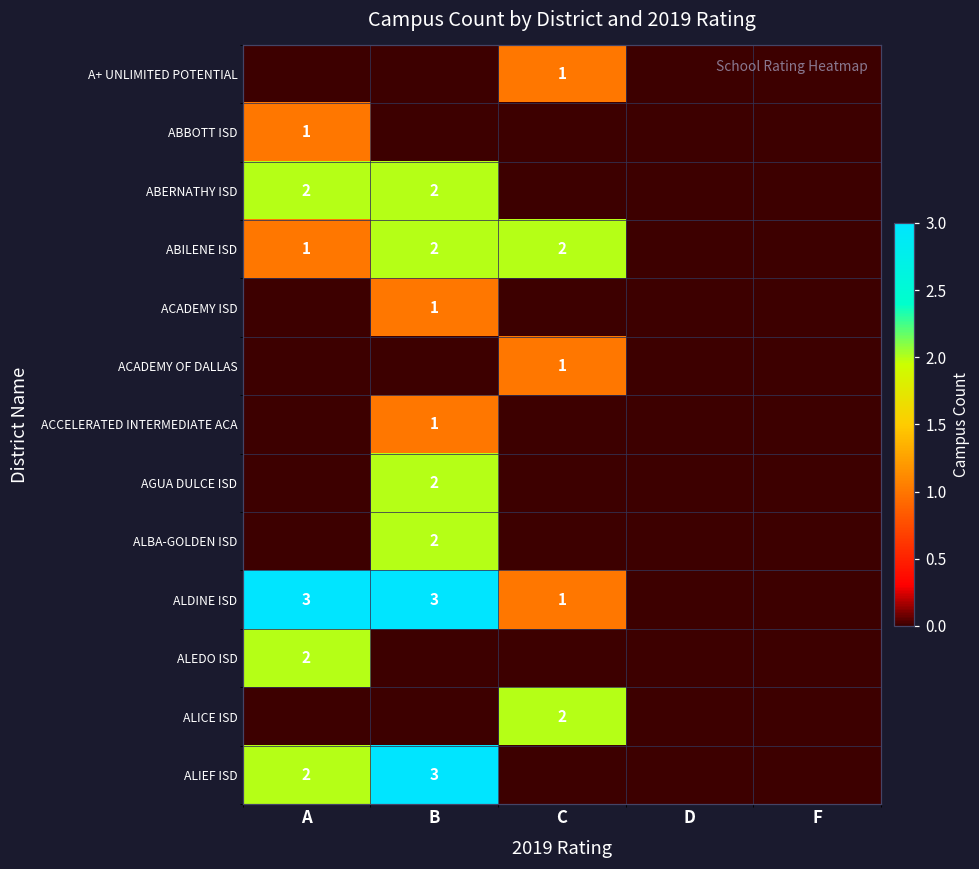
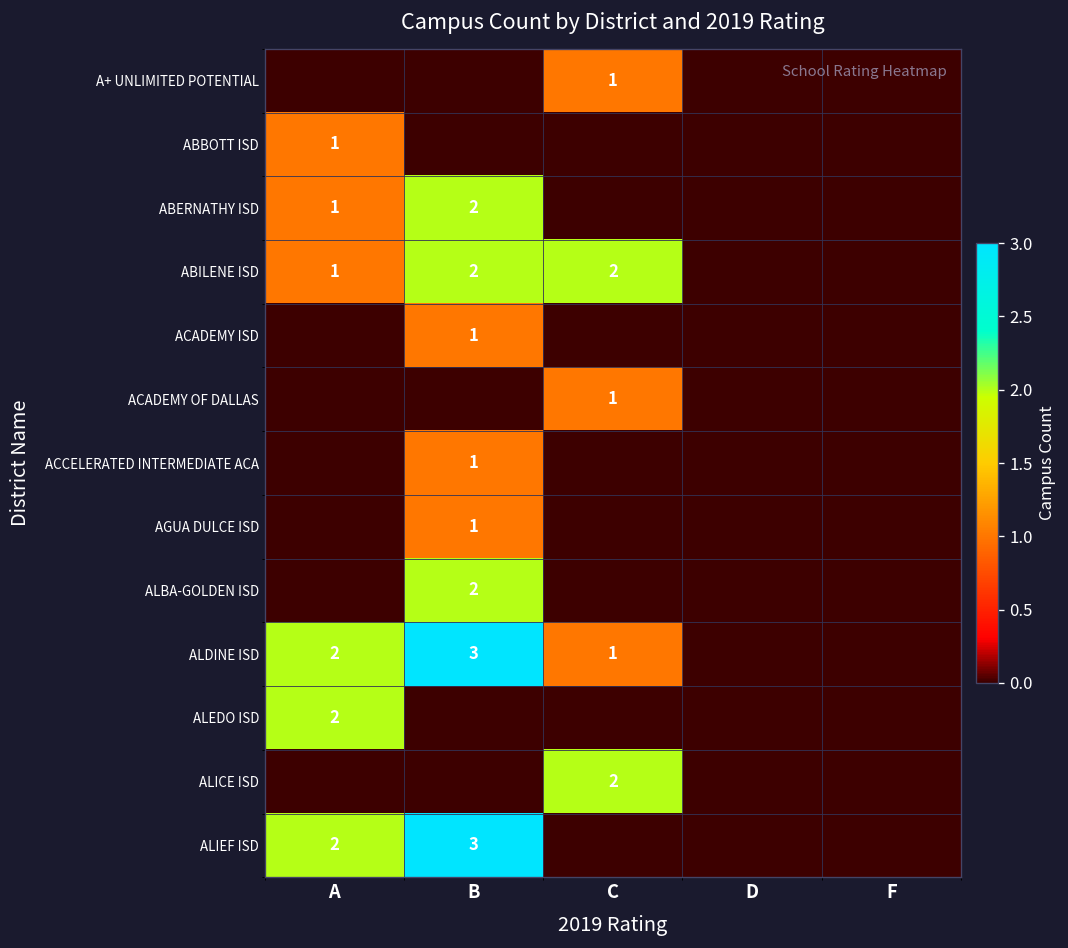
ABERNATHY ISD, A: 2 -> 1
AGUA DULCE ISD, B: 2 -> 1
ALDINE ISD, A: 3 -> 2
